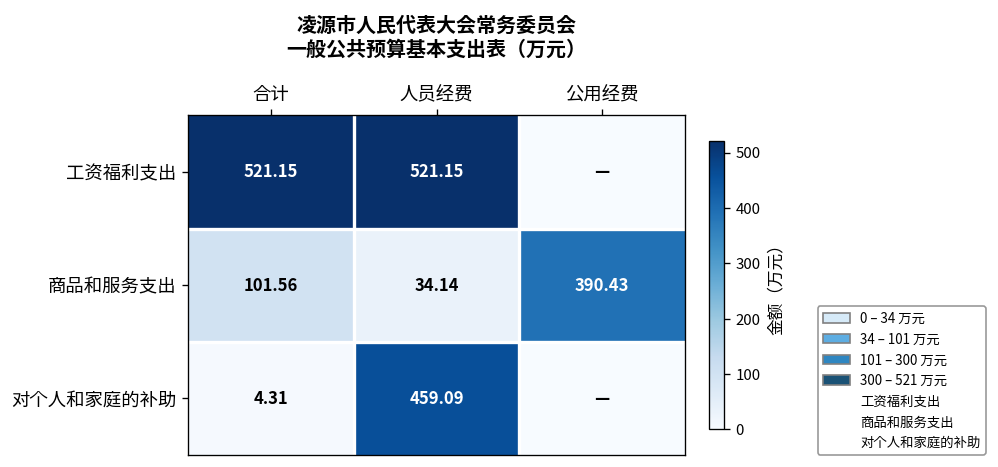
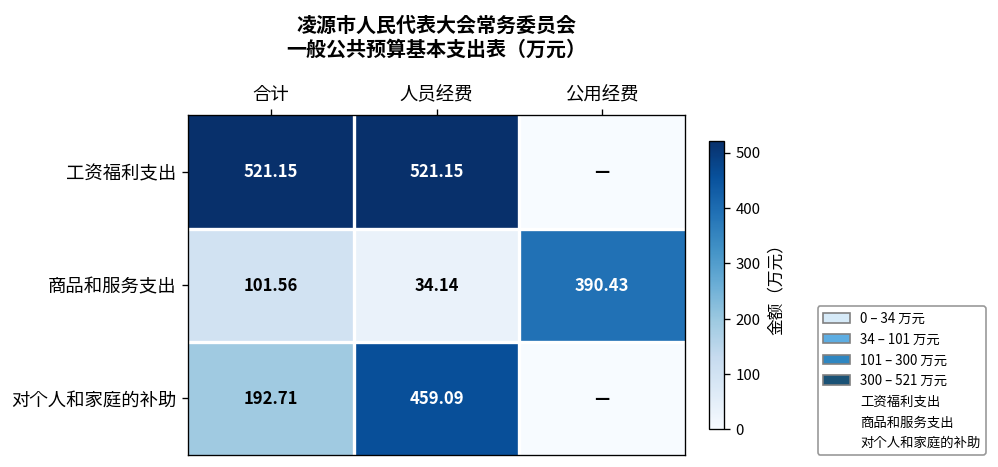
对个人和家庭的补助, 合计: 4.31 -> 192.71
